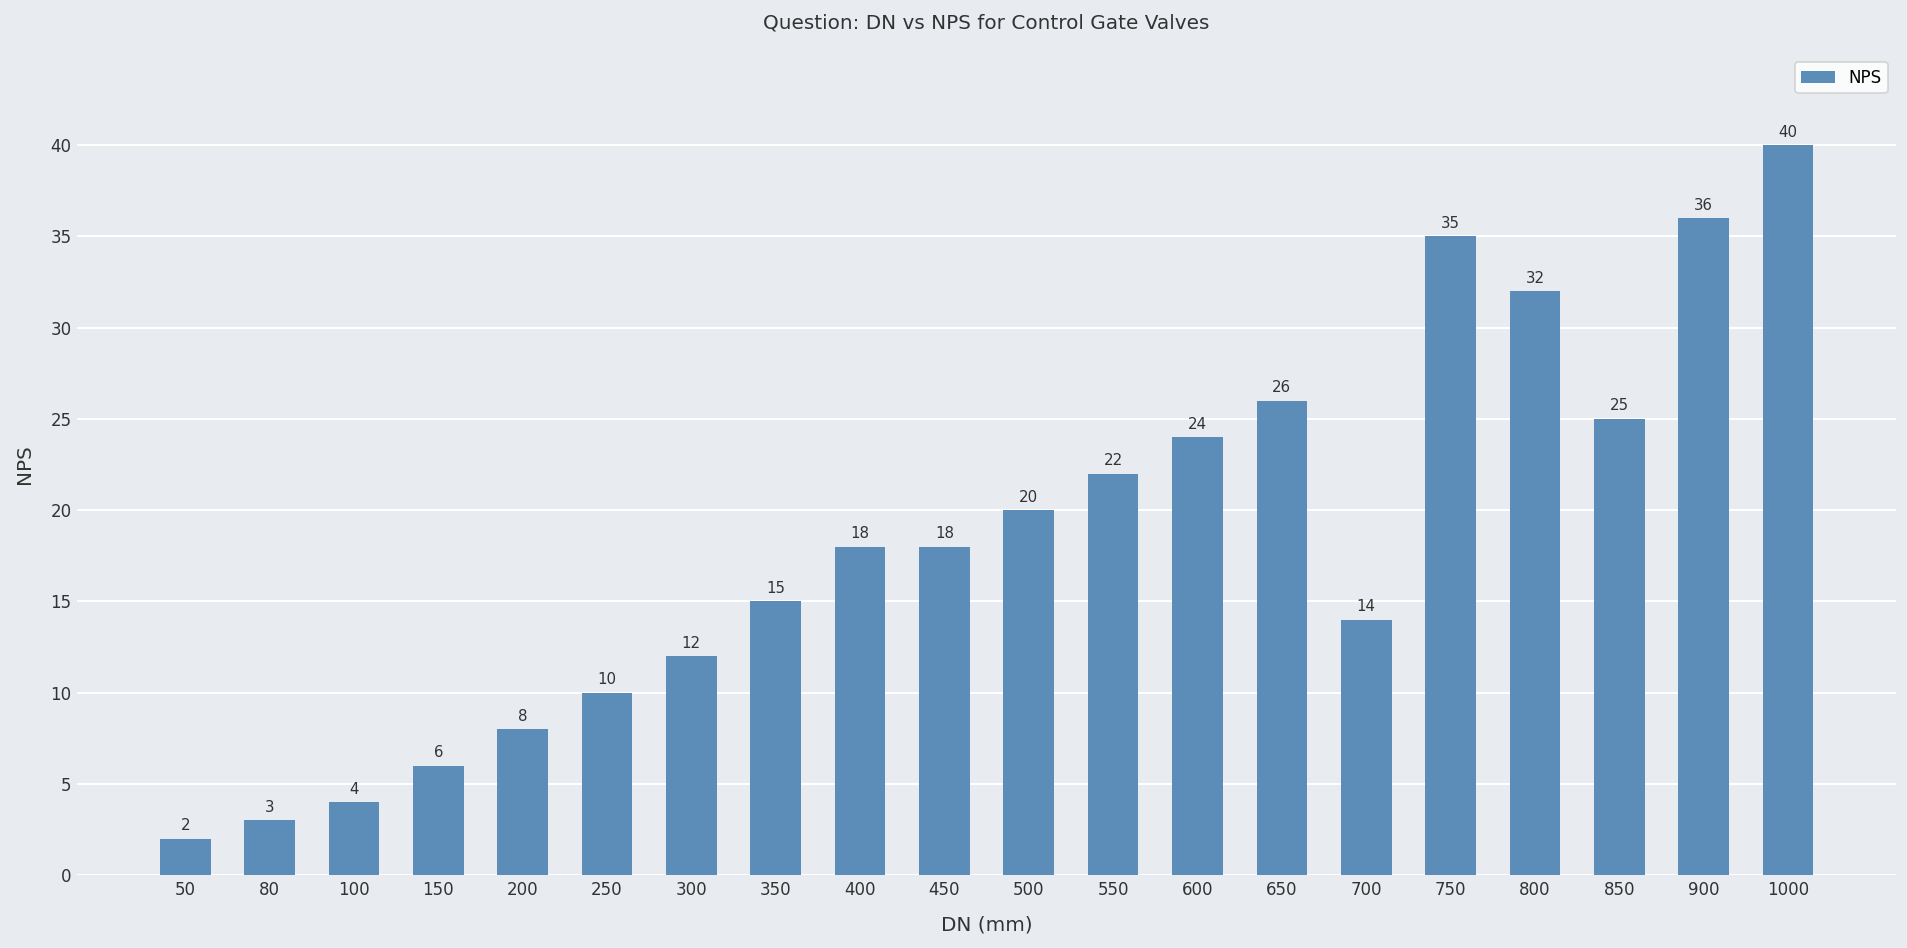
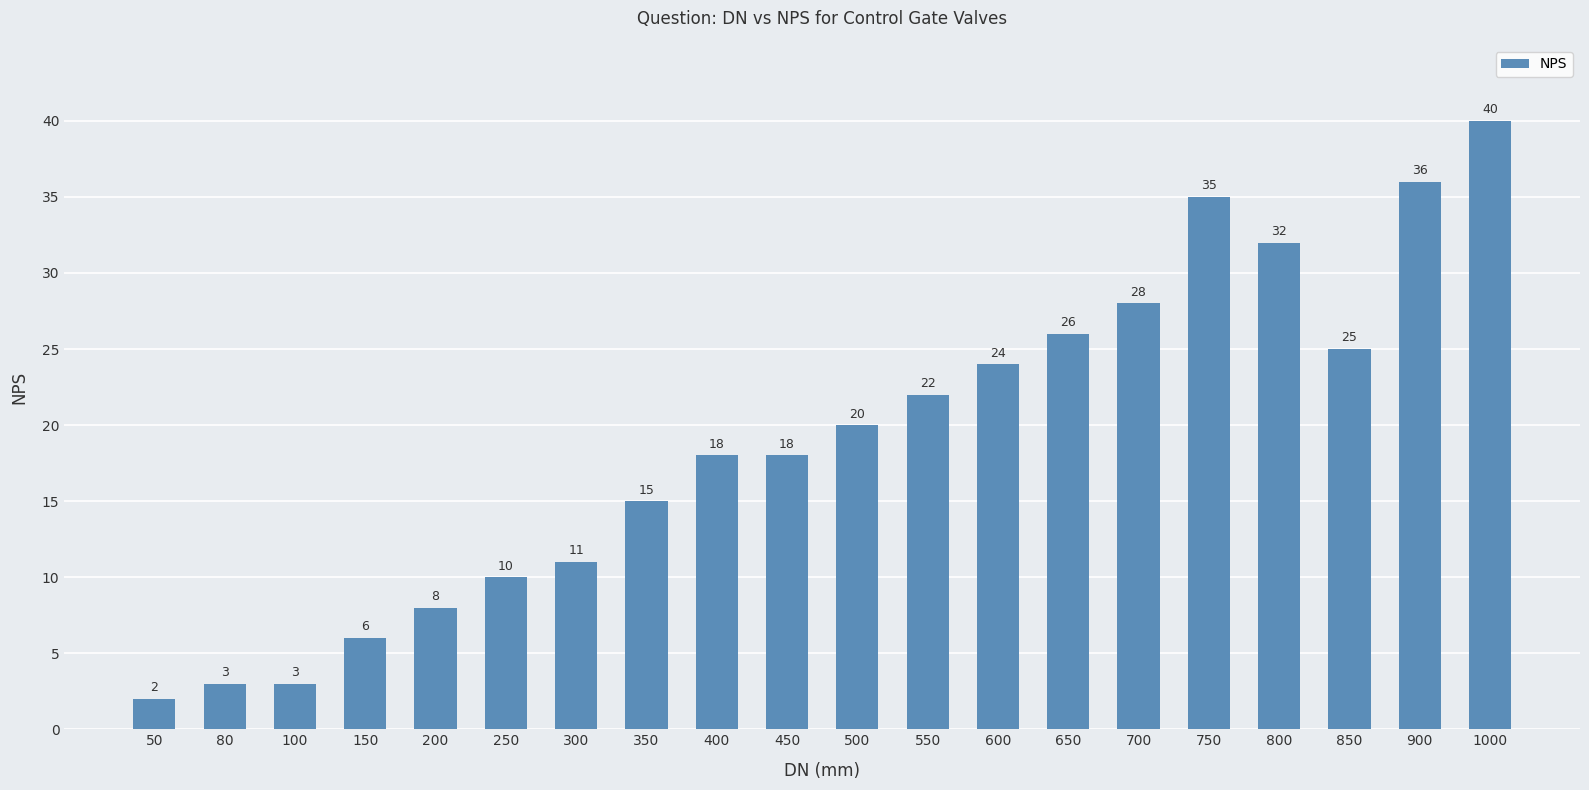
100: 4 -> 3
300: 12 -> 11
700: 14 -> 28
